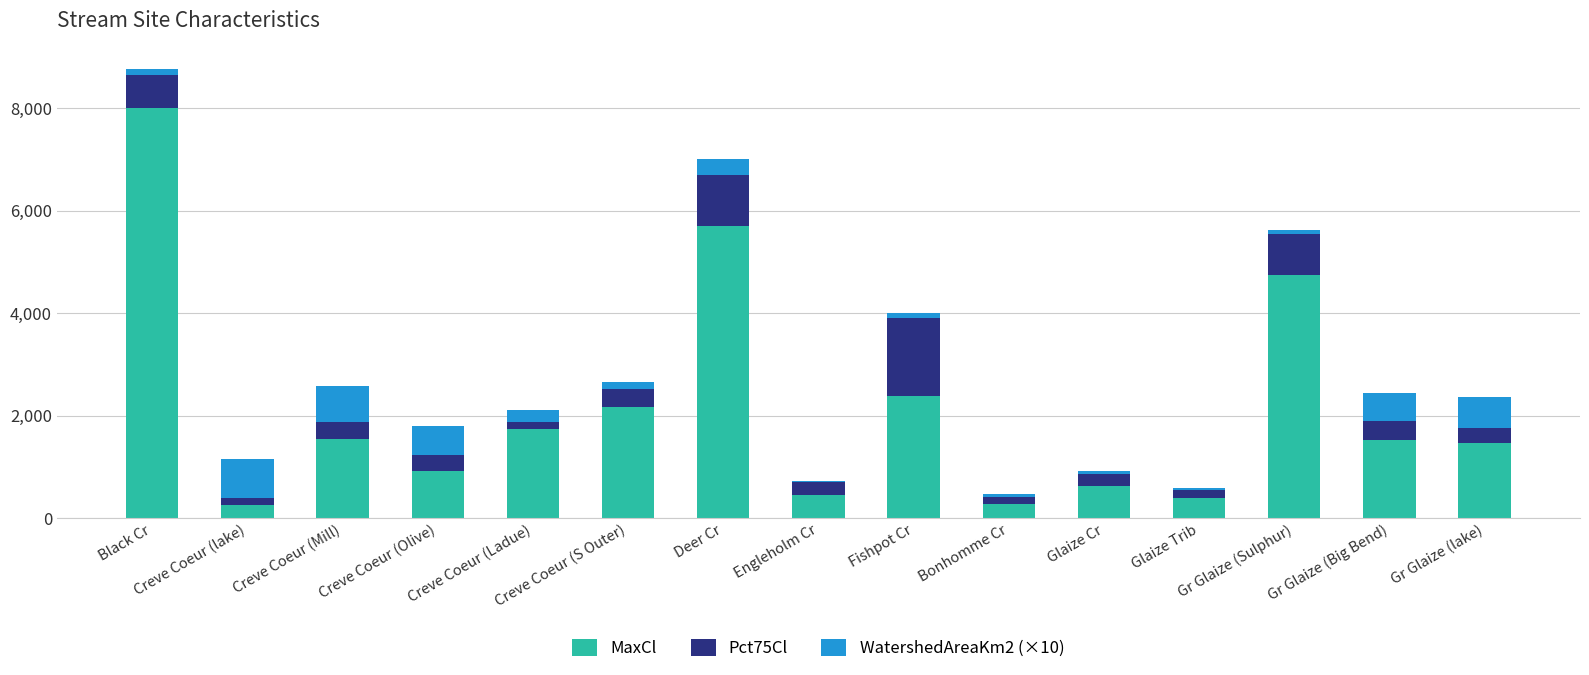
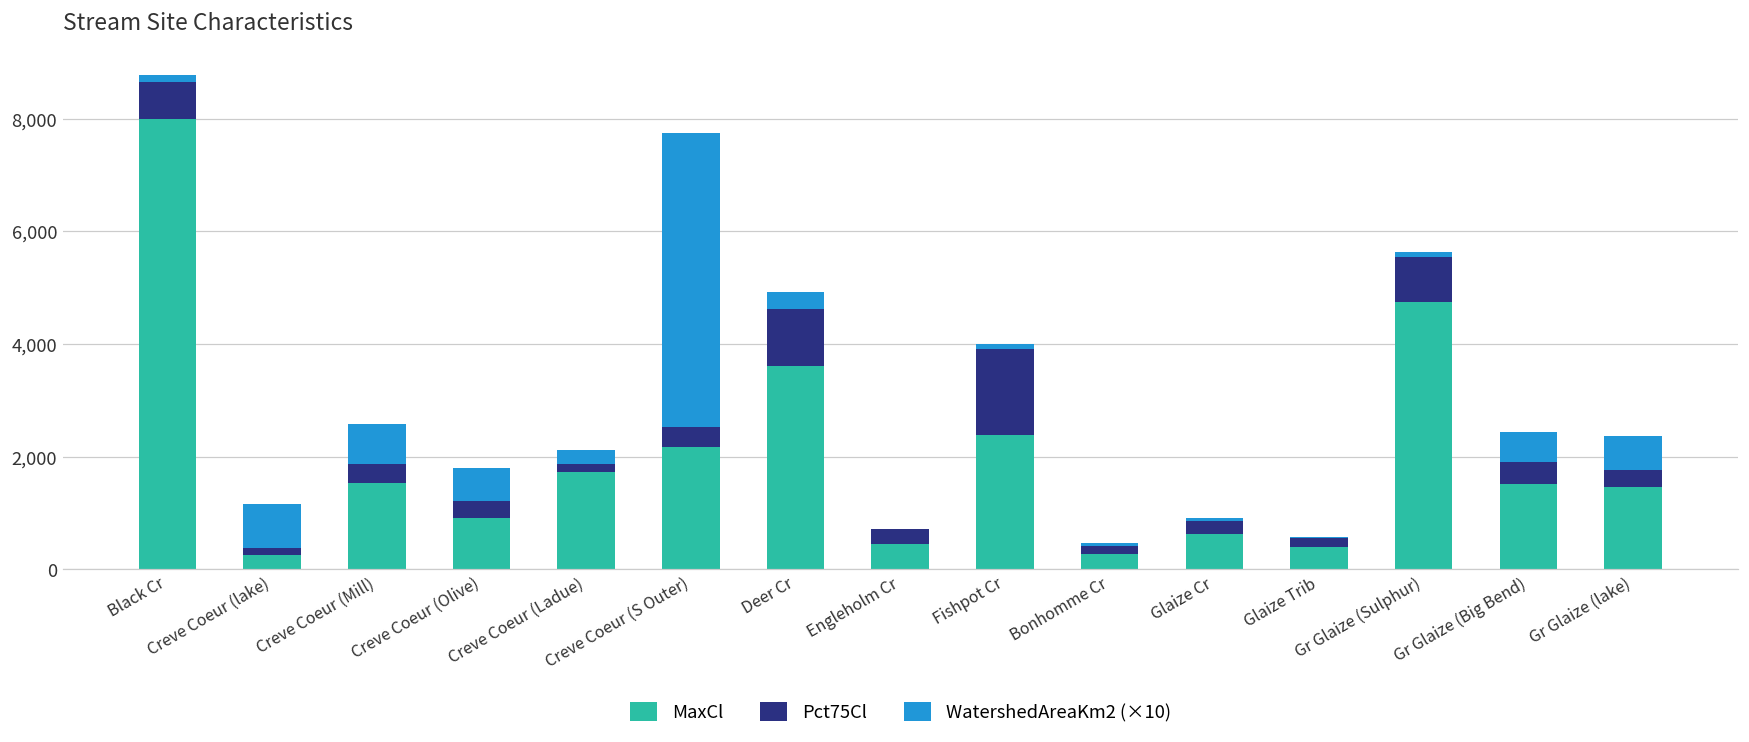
WatershedAreaKm2 (×10), Creve Coeur (S Outer): 100 -> 5,200
MaxCl, Deer Cr: 5,700 -> 3,600
